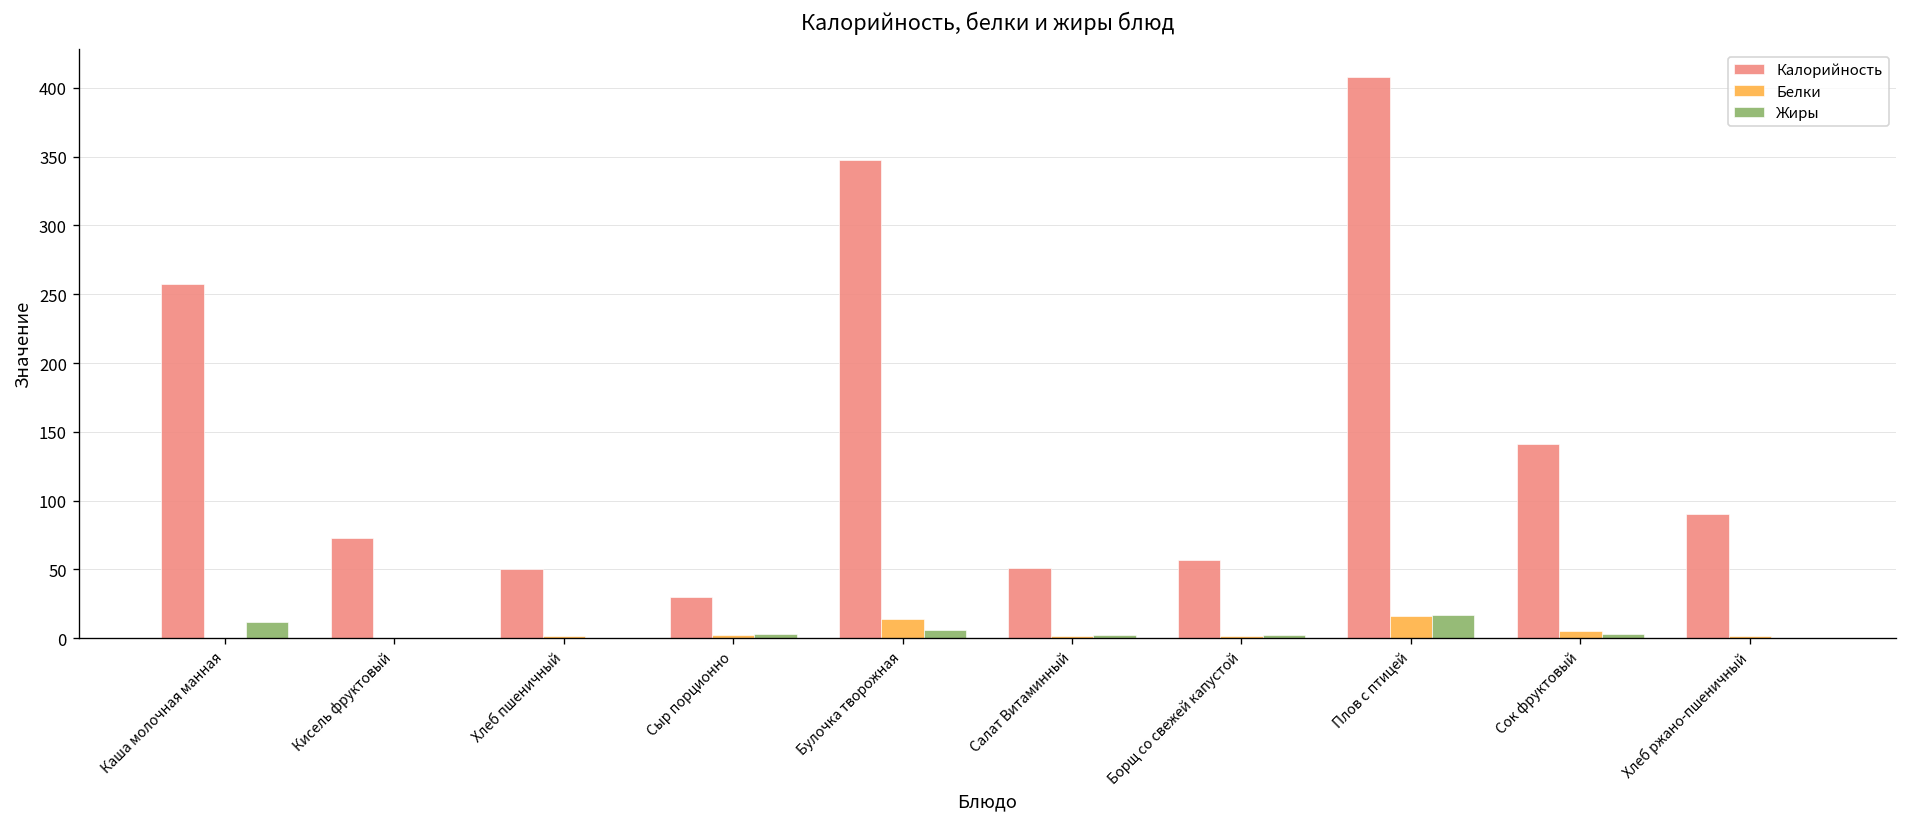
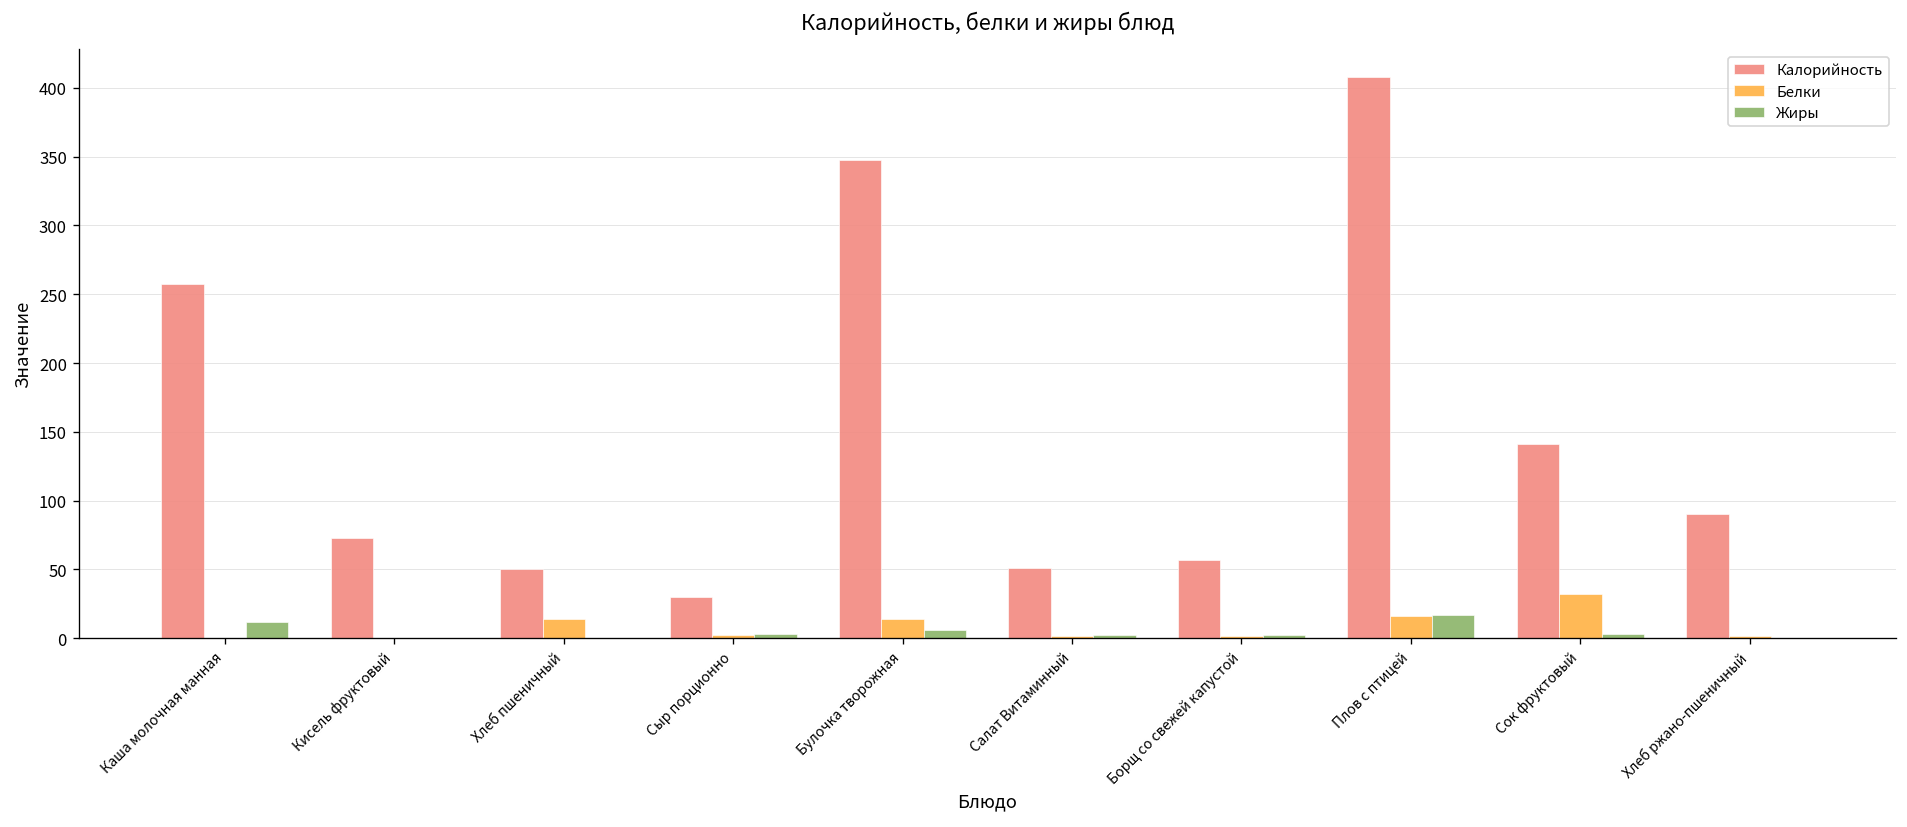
Белки, Хлеб пшеничный: 2 -> 14
Белки, Сок фруктовый: 5 -> 32
